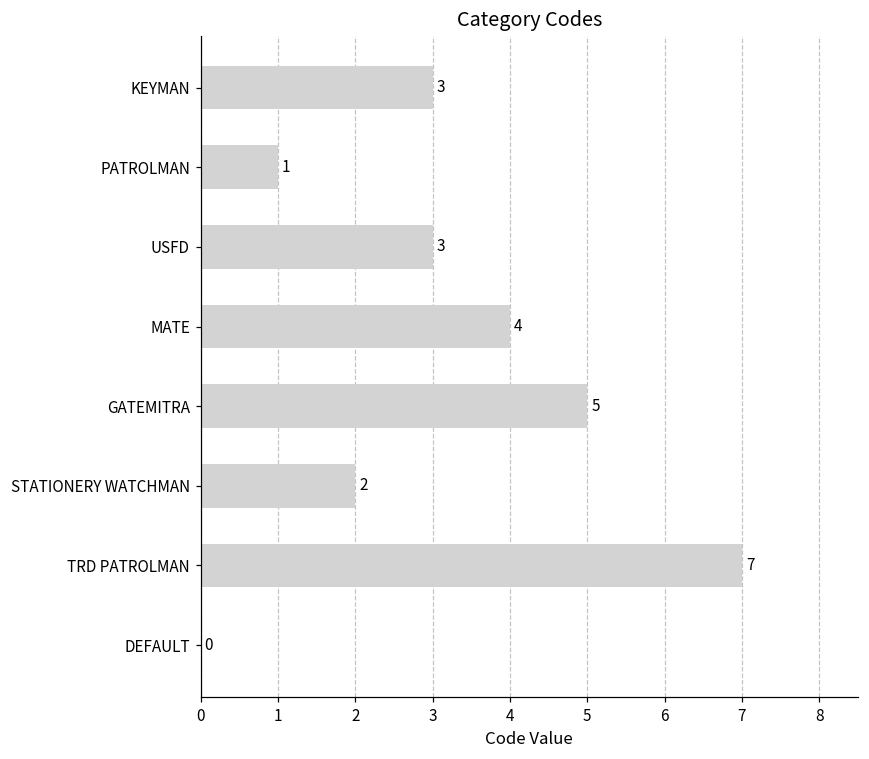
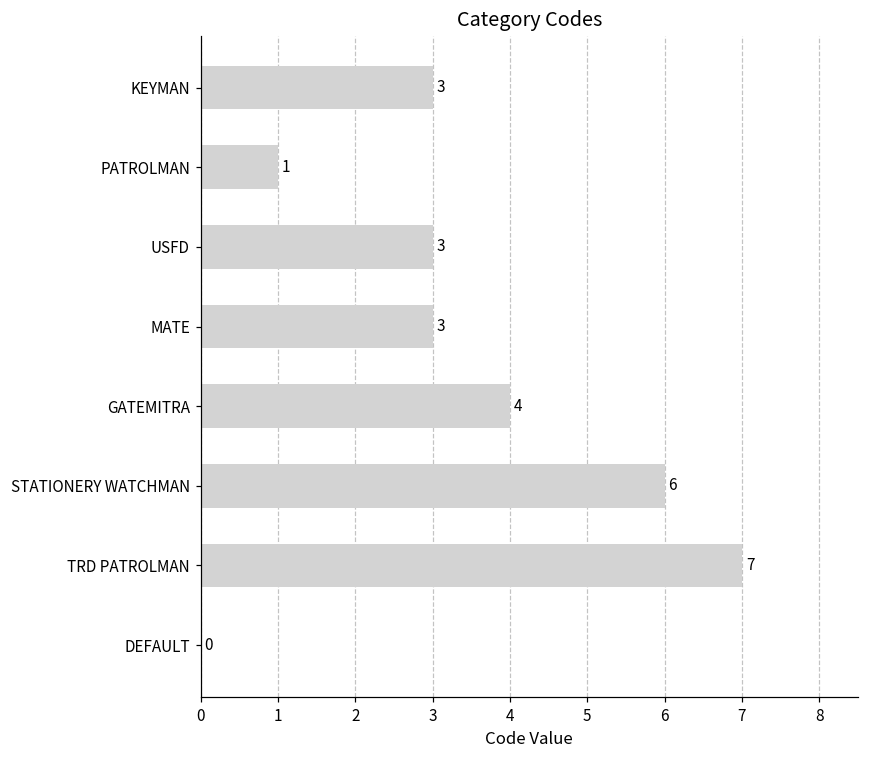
MATE: 4 -> 3
GATEMITRA: 5 -> 4
STATIONERY WATCHMAN: 2 -> 6
